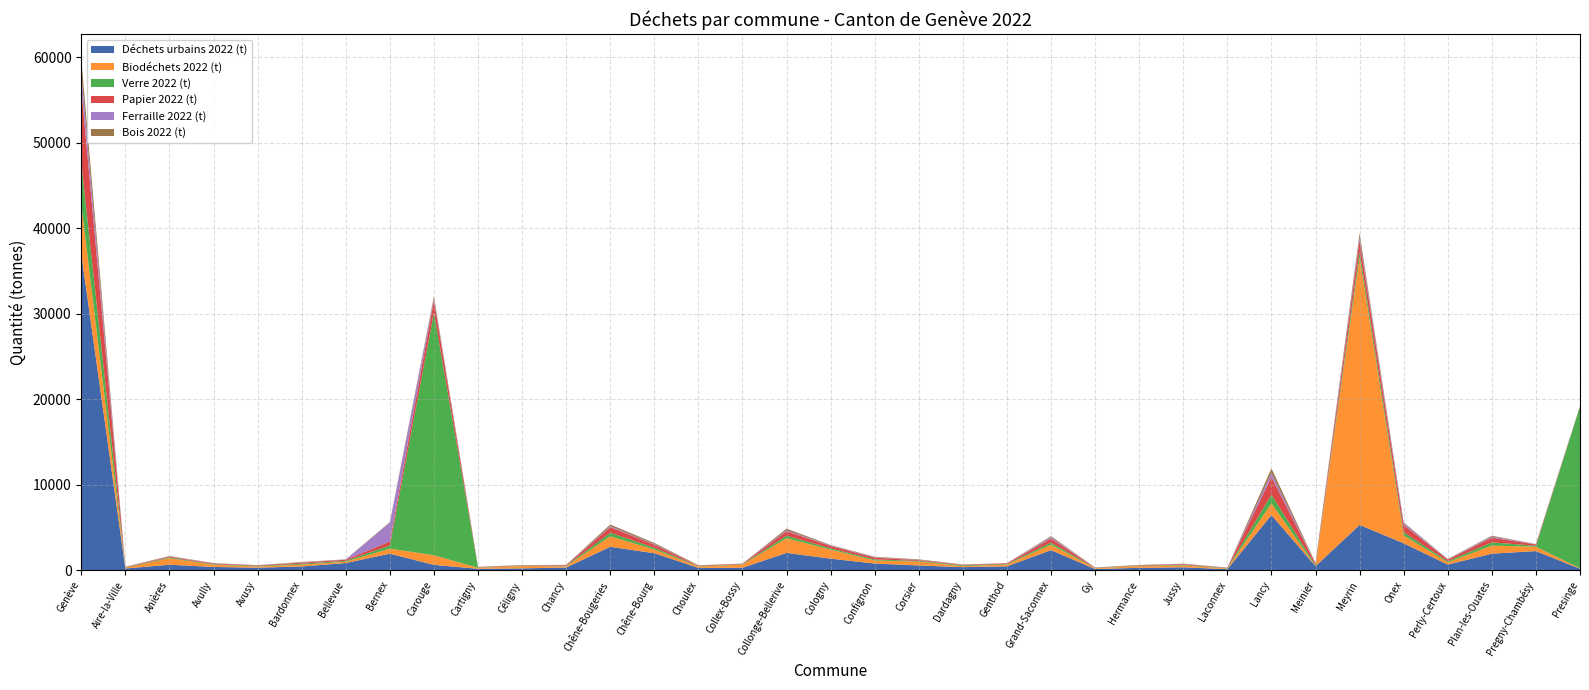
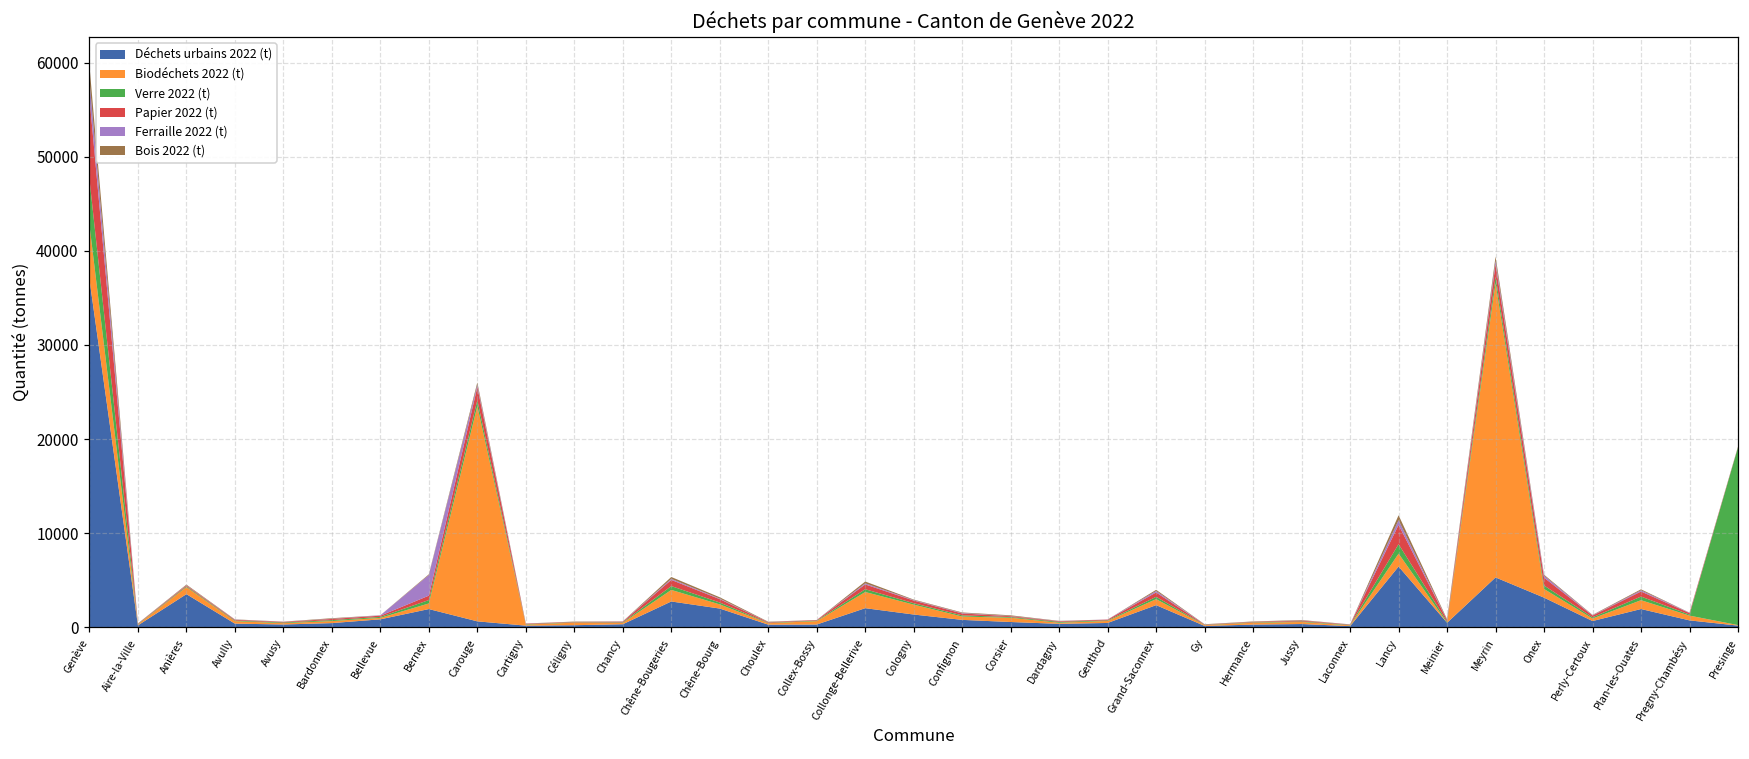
Déchets urbains 2022 (t), Anières: 1000 -> 4000
Biodéchets 2022 (t), Carouge: 1000 -> 23000
Verre 2022 (t), Carouge: 28000 -> 1000
Déchets urbains 2022 (t), Pregny-Chambésy: 2000 -> 1000
